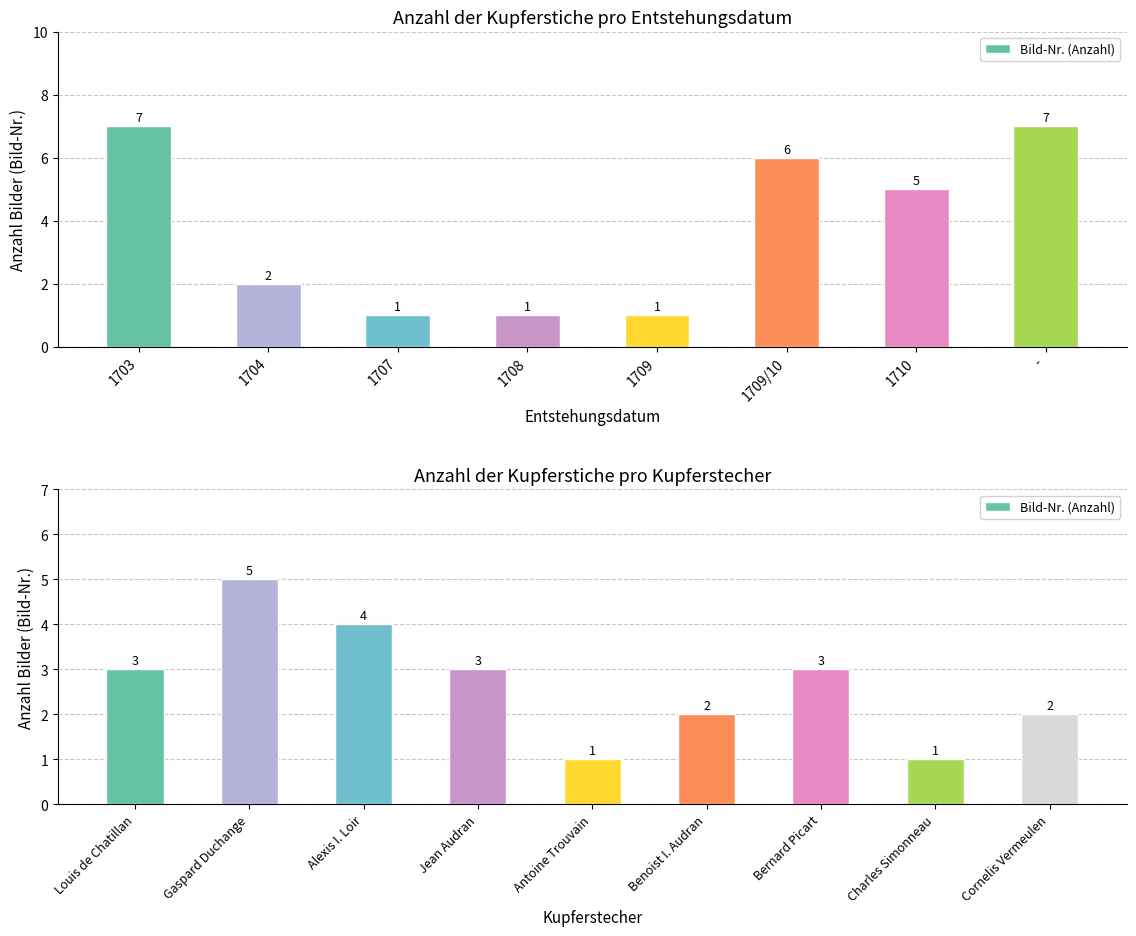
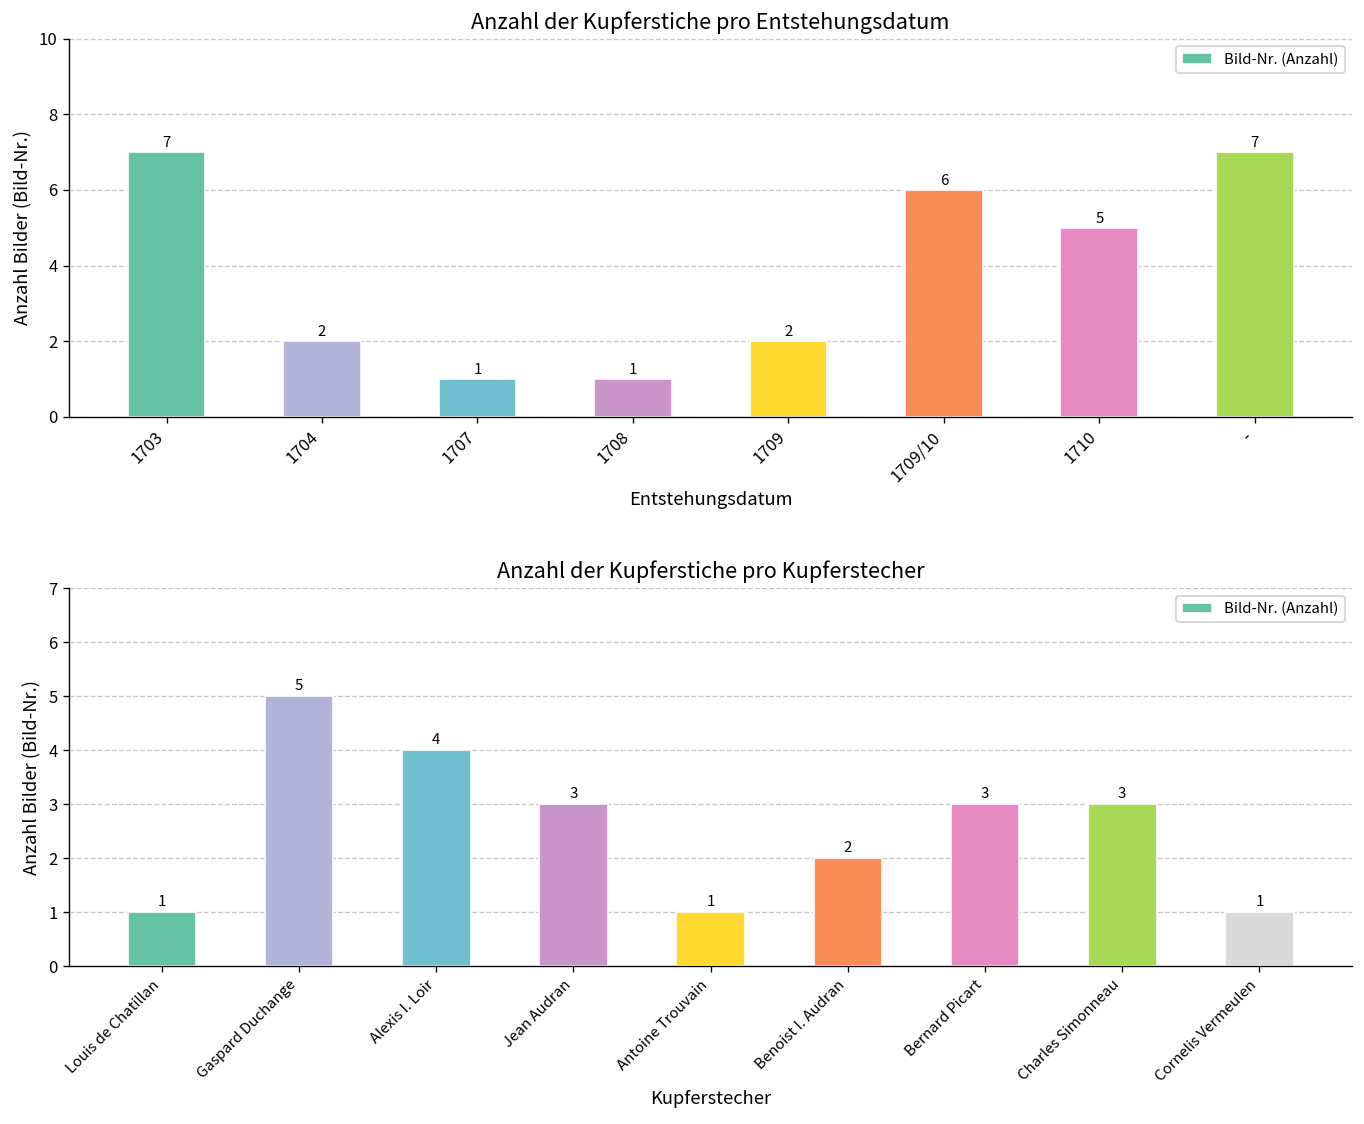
Anzahl der Kupferstiche pro Entstehungsdatum, 1709: 1 -> 2
Anzahl der Kupferstiche pro Kupferstecher, Louis de Chatillan: 3 -> 1
Anzahl der Kupferstiche pro Kupferstecher, Charles Simonneau: 1 -> 3
Anzahl der Kupferstiche pro Kupferstecher, Cornelis Vermeulen: 2 -> 1
